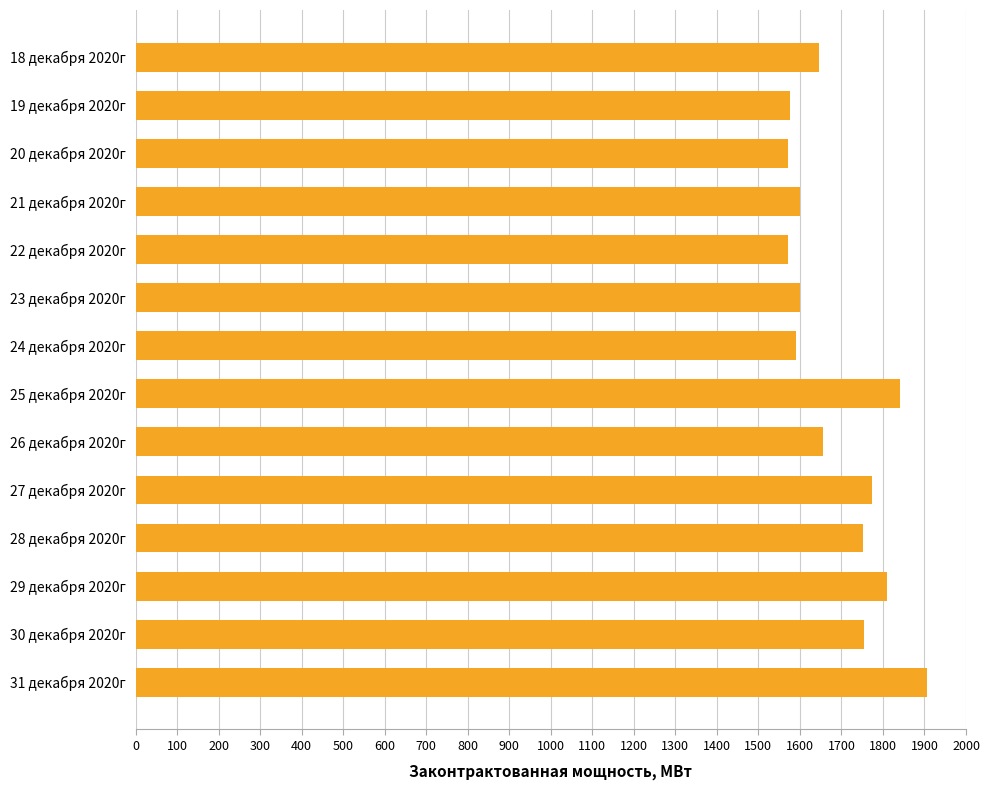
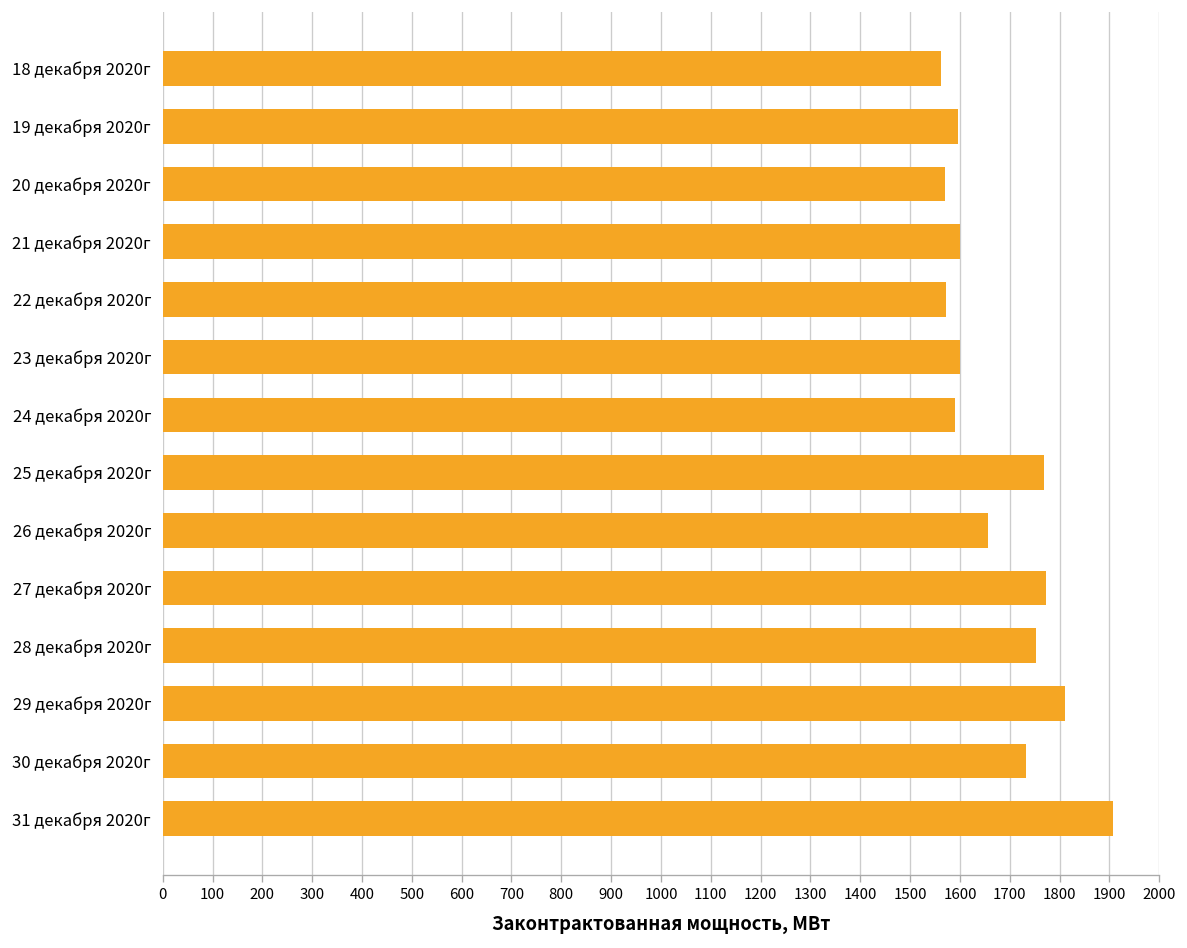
18 декабря 2020г: 1650 -> 1560
19 декабря 2020г: 1580 -> 1600
25 декабря 2020г: 1840 -> 1770
30 декабря 2020г: 1760 -> 1730
